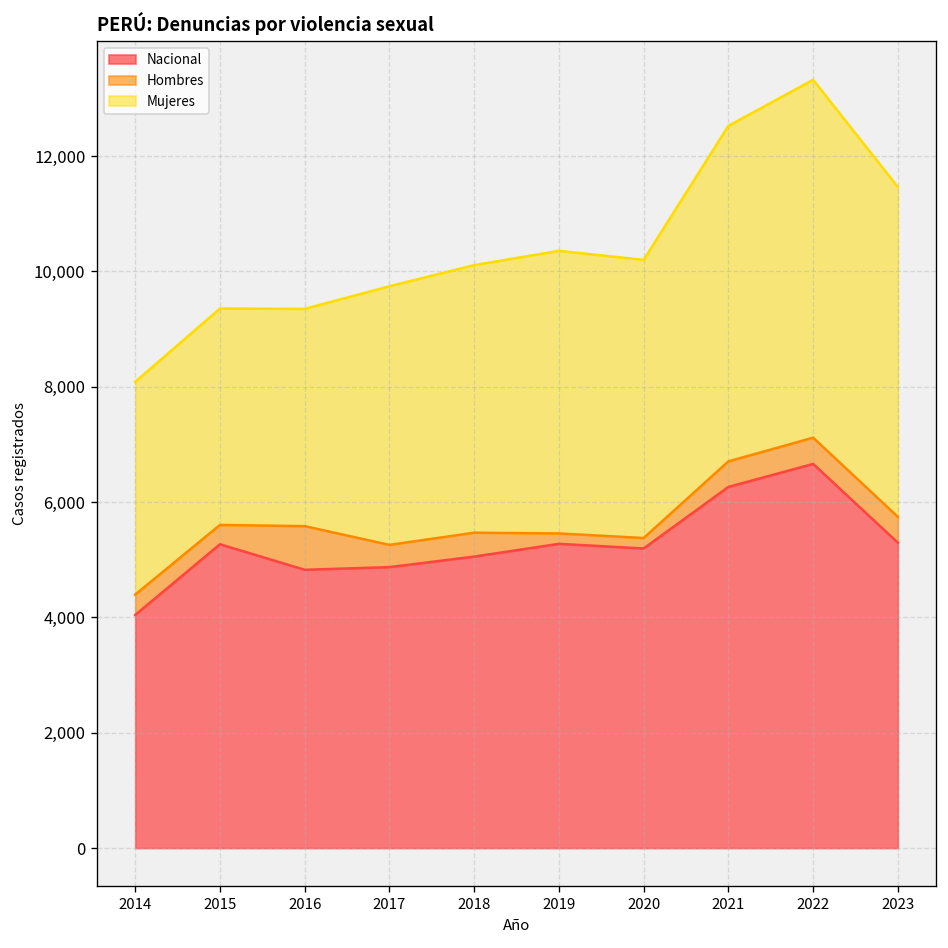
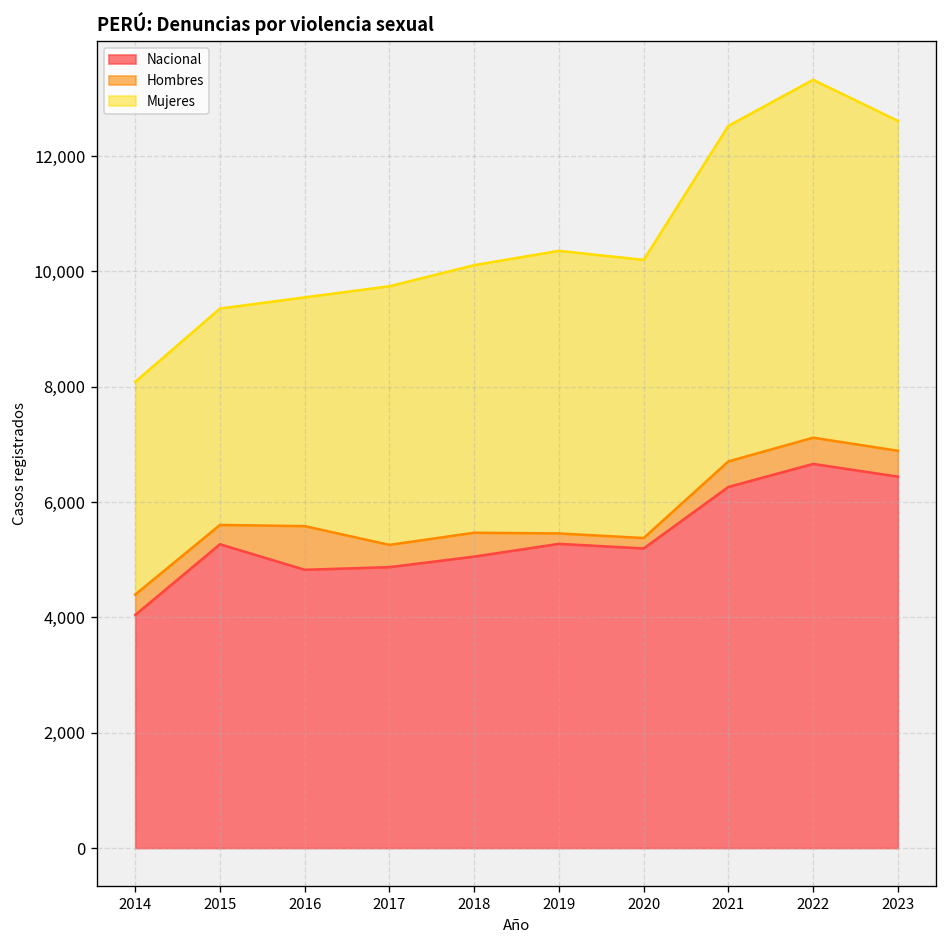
Mujeres, 2016: 3,800 -> 4,000
Nacional, 2023: 5,300 -> 6,400
